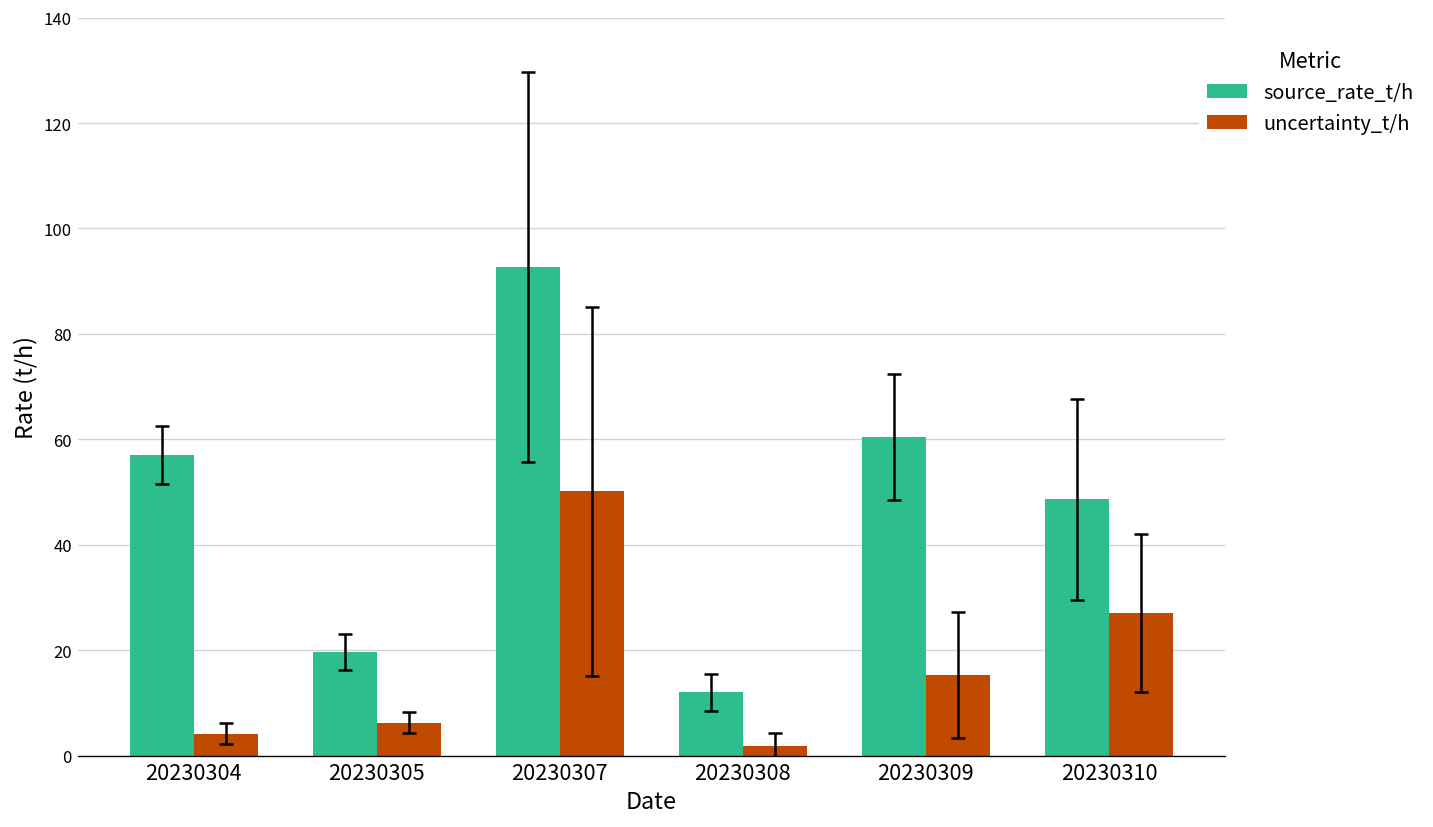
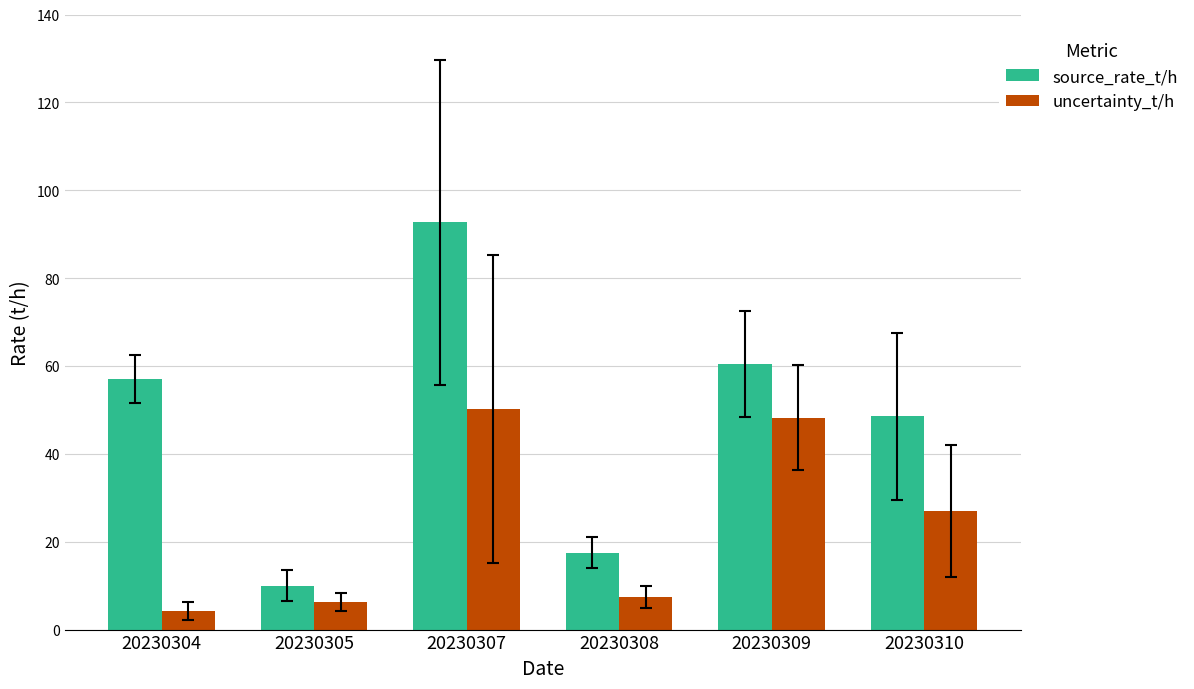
source_rate_t/h, 20230305: 20 -> 10
source_rate_t/h, 20230308: 12 -> 18
uncertainty_t/h, 20230308: 2 -> 8
uncertainty_t/h, 20230309: 15 -> 48
